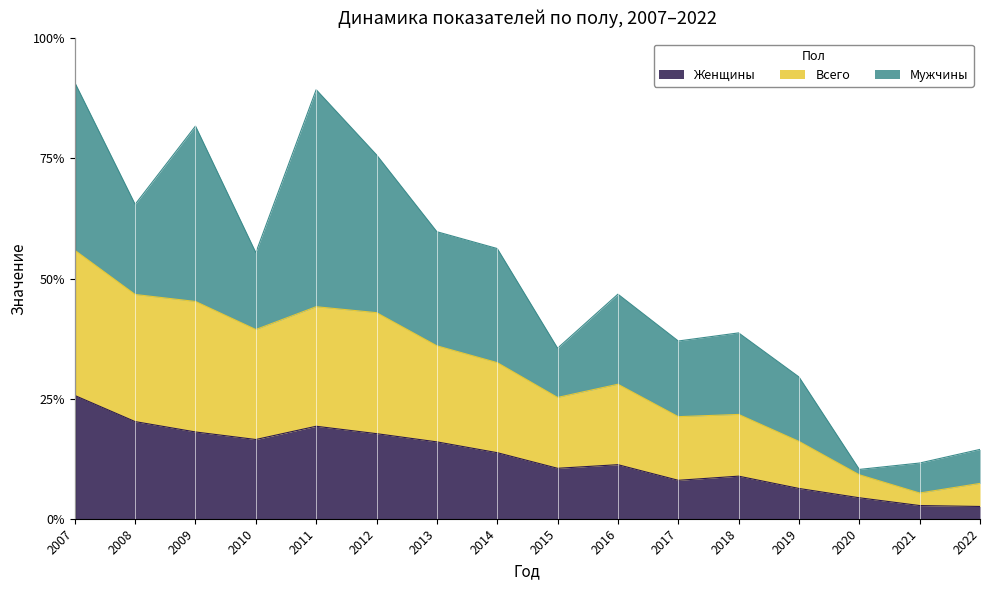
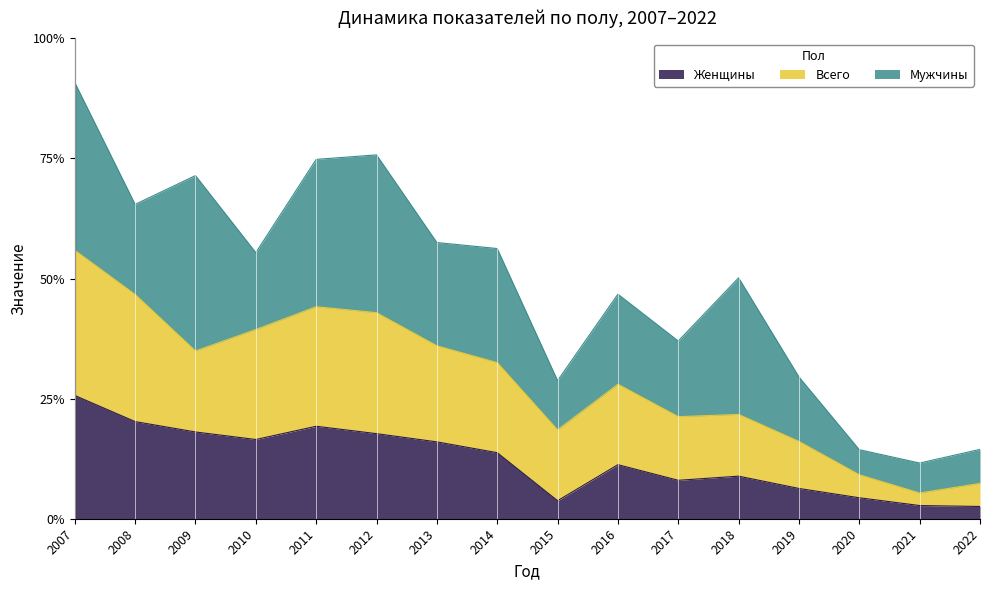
Всего, 2009: 27% -> 17%
Мужчины, 2011: 45% -> 31%
Мужчины, 2013: 24% -> 22%
Женщины, 2015: 11% -> 4%
Мужчины, 2018: 17% -> 28%
Мужчины, 2020: 1% -> 5%
